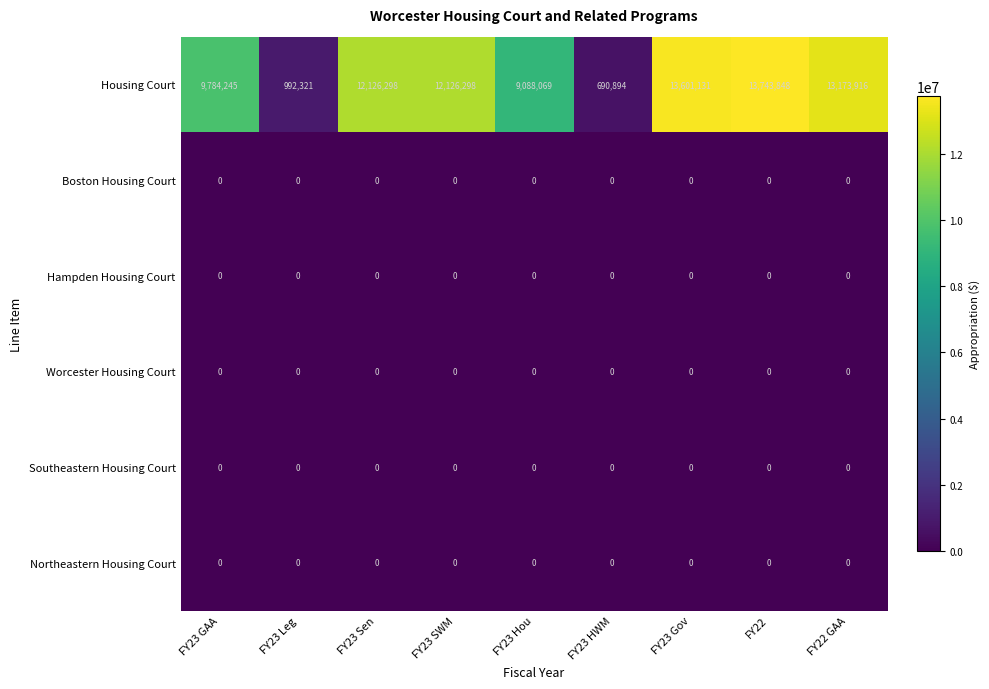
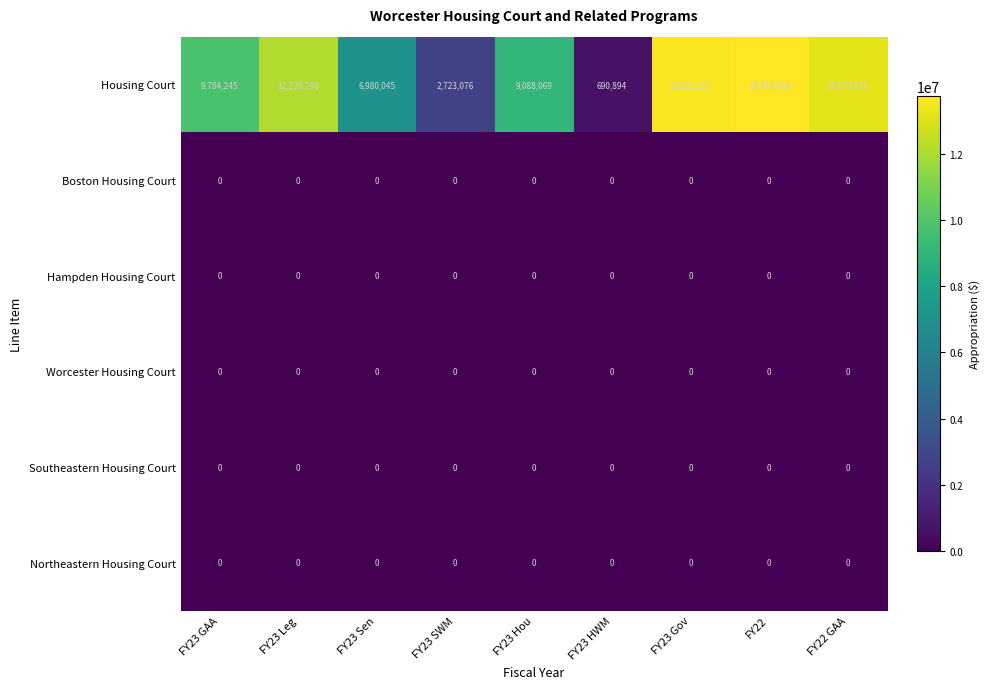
Housing Court, FY23 Leg: 992,321 -> 12,126,298
Housing Court, FY23 Sen: 12,126,298 -> 6,980,045
Housing Court, FY23 SWM: 12,126,298 -> 2,723,076
